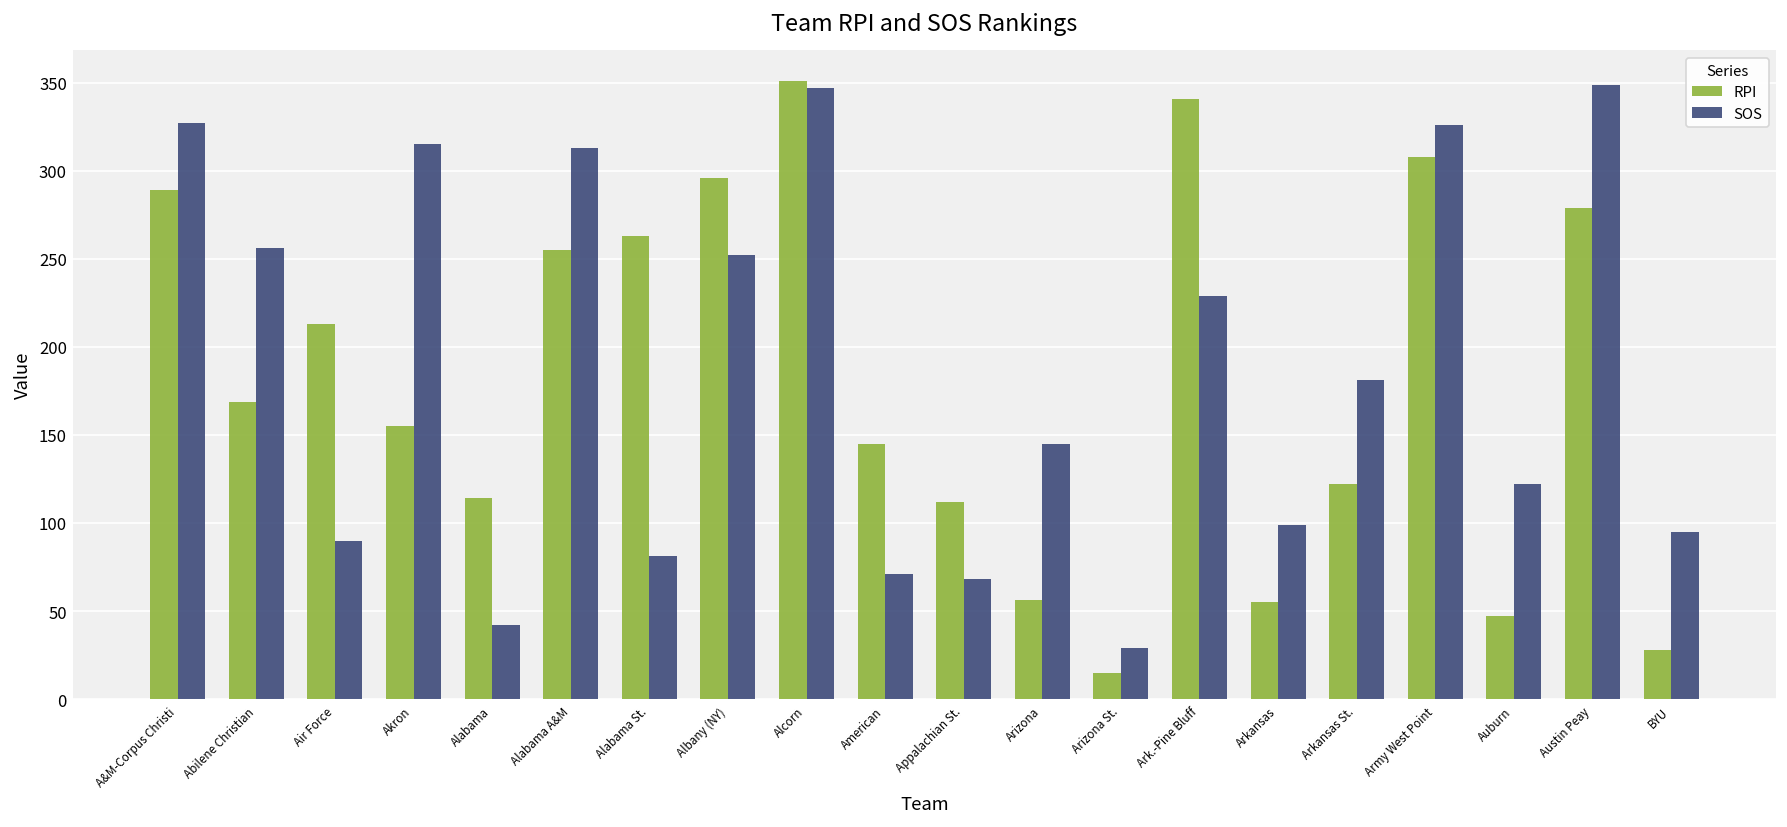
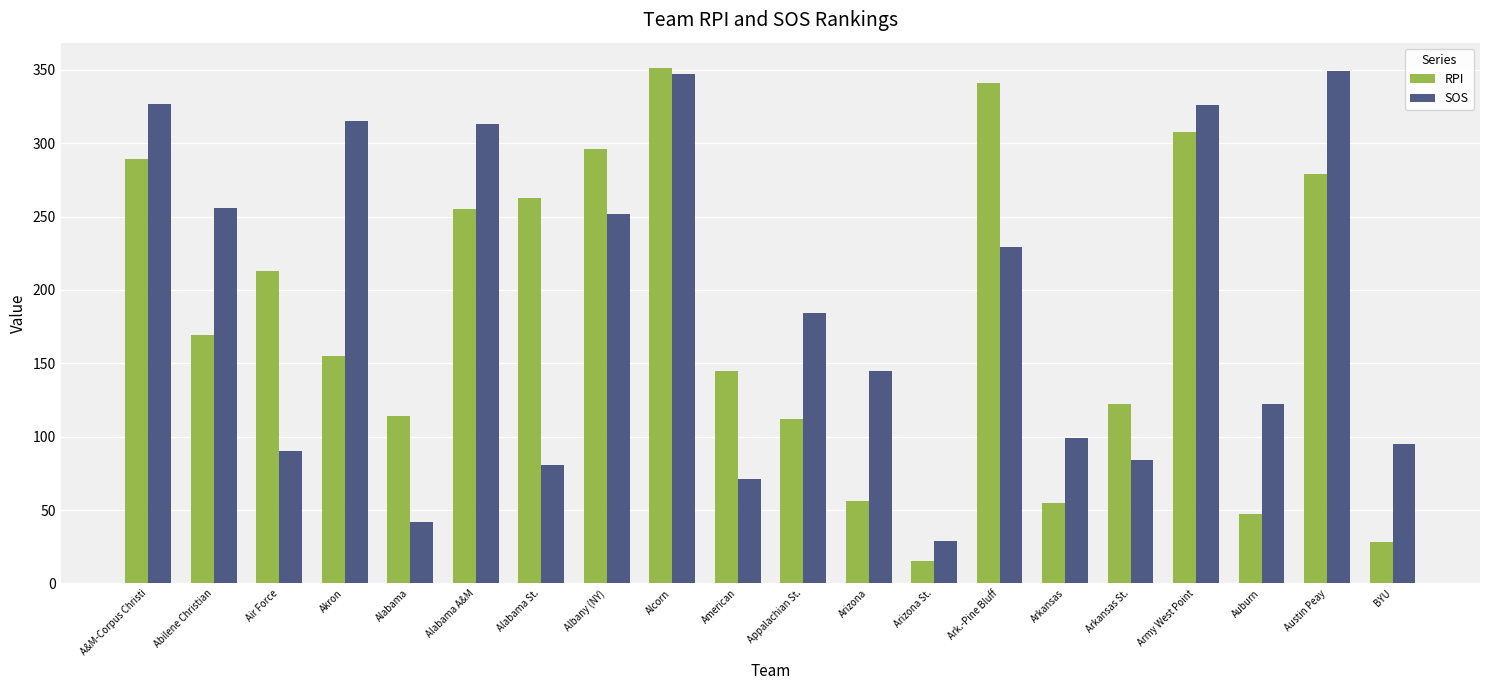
SOS, Appalachian St.: 68 -> 184
SOS, Arkansas St.: 181 -> 84
